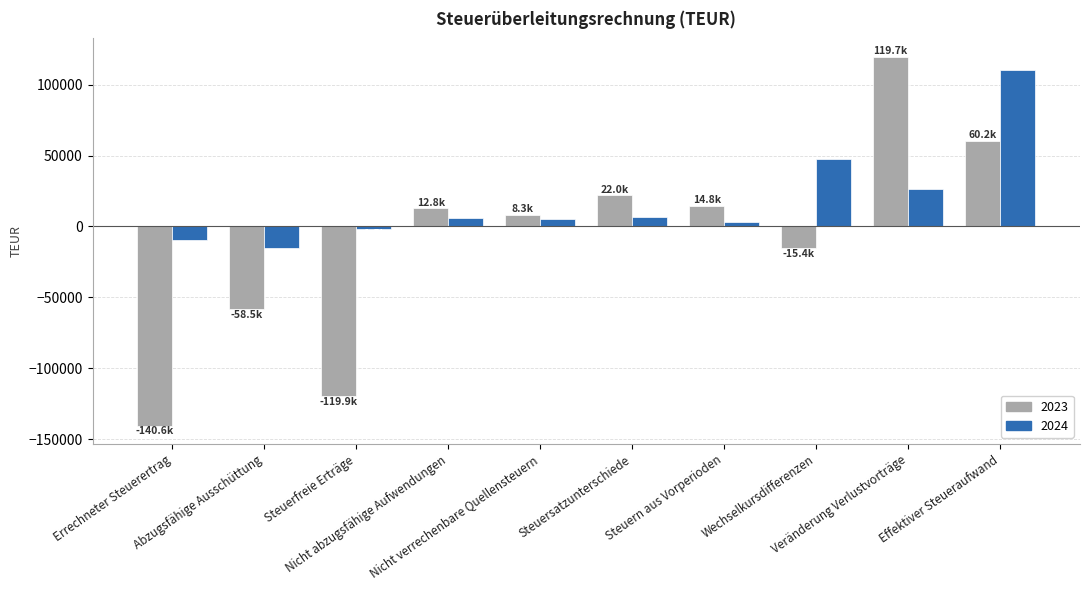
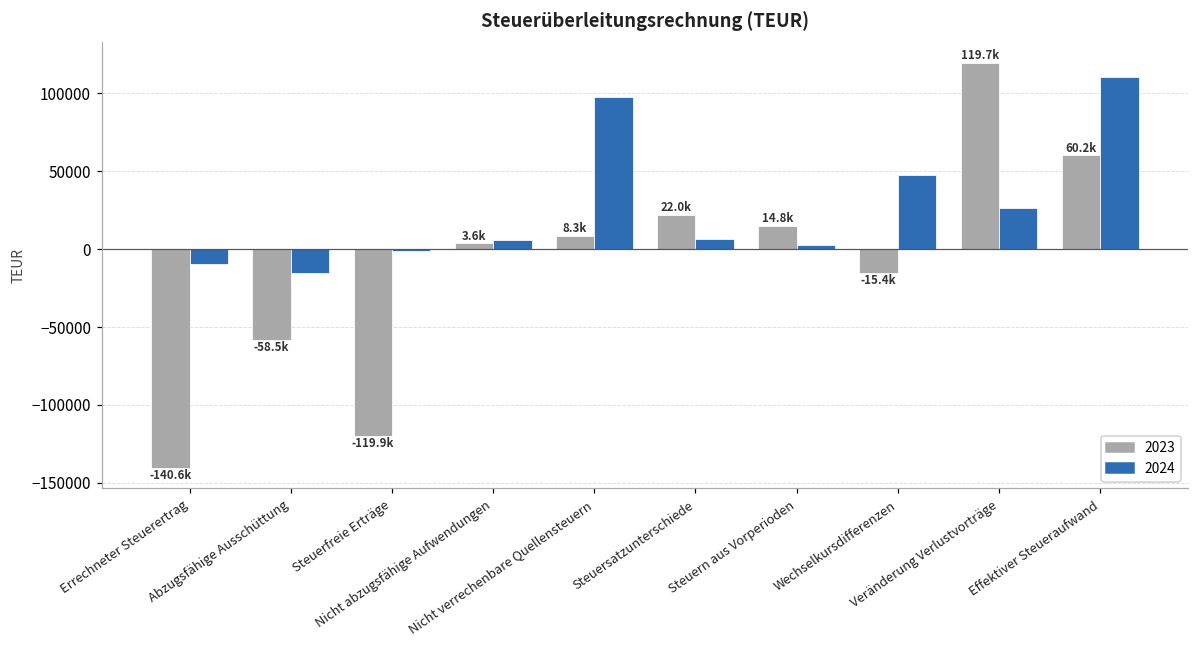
2023, Nicht abzugsfähige Aufwendungen: 12.8k -> 3.6k
2024, Nicht verrechenbare Quellensteuern: 6000 -> 98000
